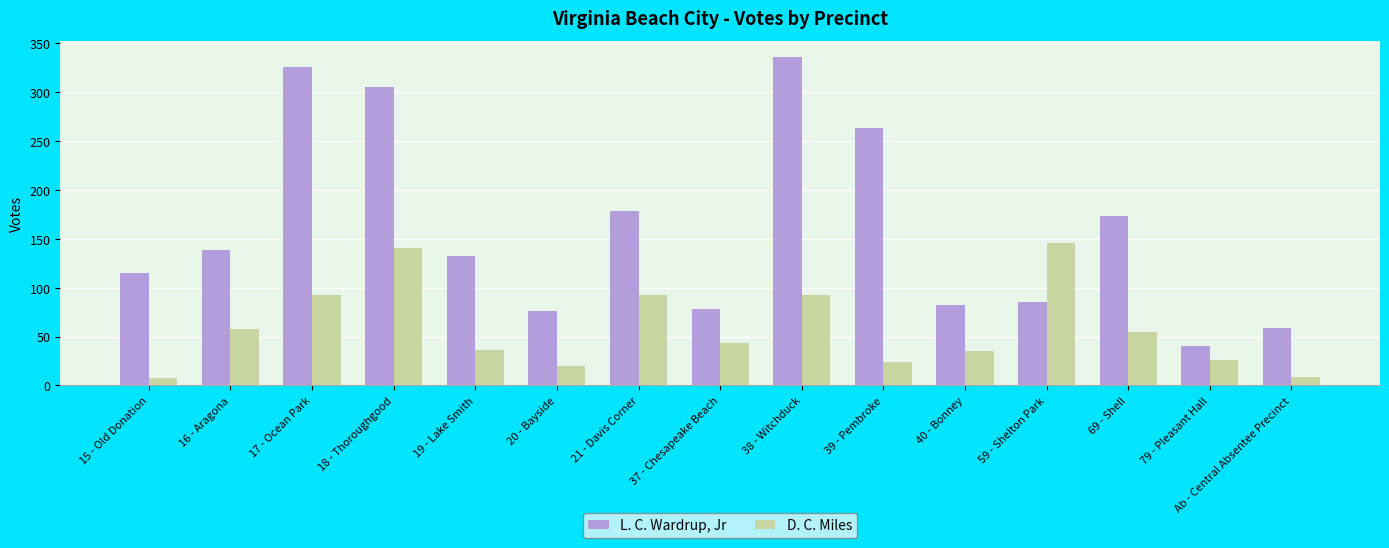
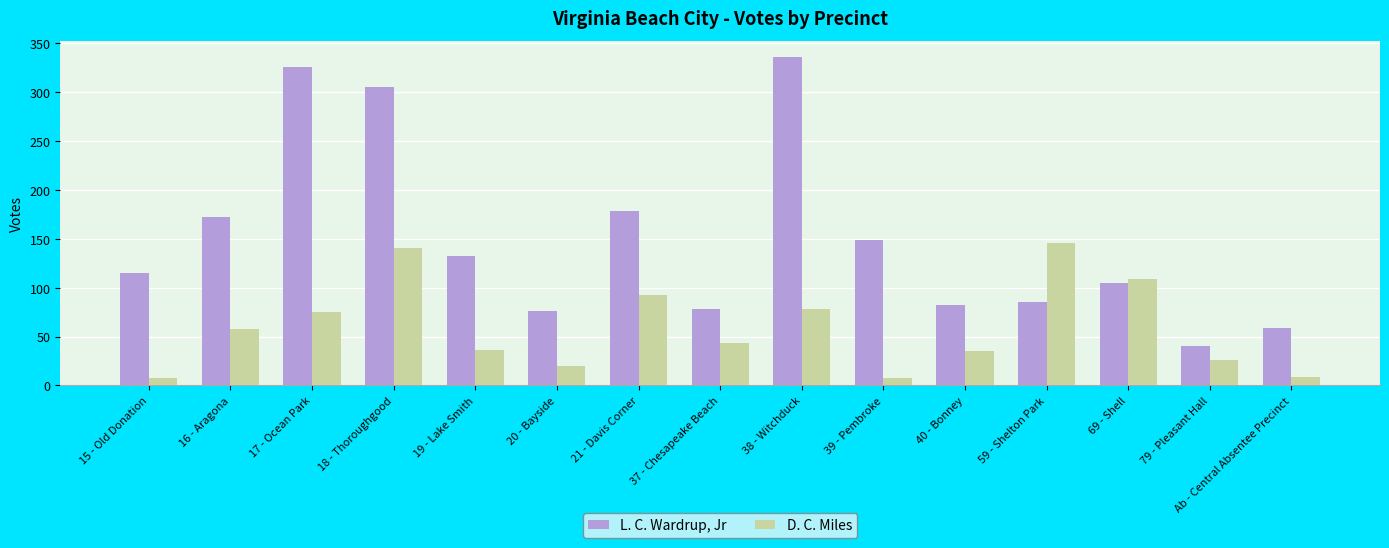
L. C. Wardrup, Jr, 16 - Aragona: 140 -> 170
D. C. Miles, 17 - Ocean Park: 90 -> 80
D. C. Miles, 38 - Witchduck: 90 -> 80
L. C. Wardrup, Jr, 39 - Pembroke: 260 -> 150
D. C. Miles, 39 - Pembroke: 20 -> 10
L. C. Wardrup, Jr, 69 - Shell: 170 -> 110
D. C. Miles, 69 - Shell: 60 -> 110
